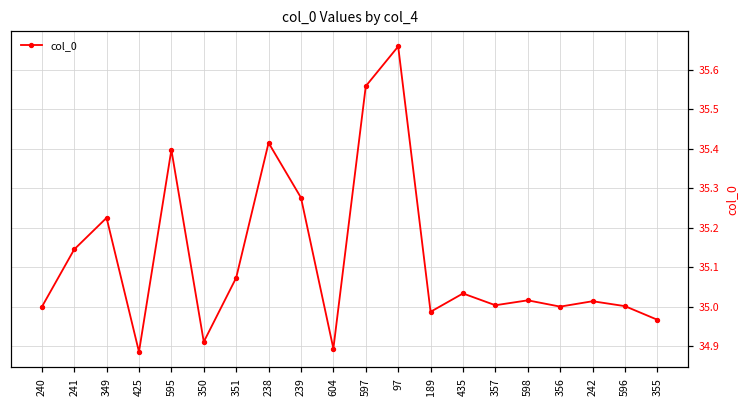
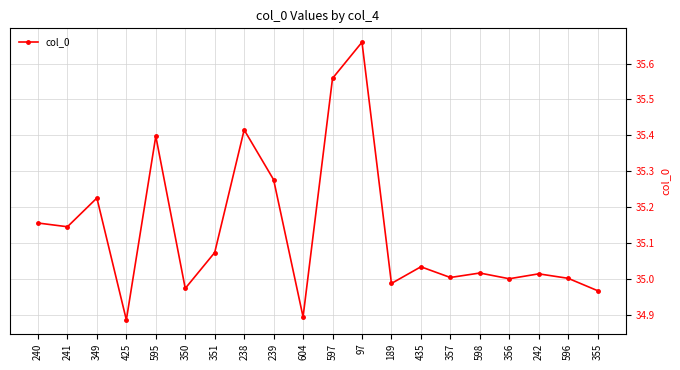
240: 35.00 -> 35.16
350: 34.91 -> 34.97
